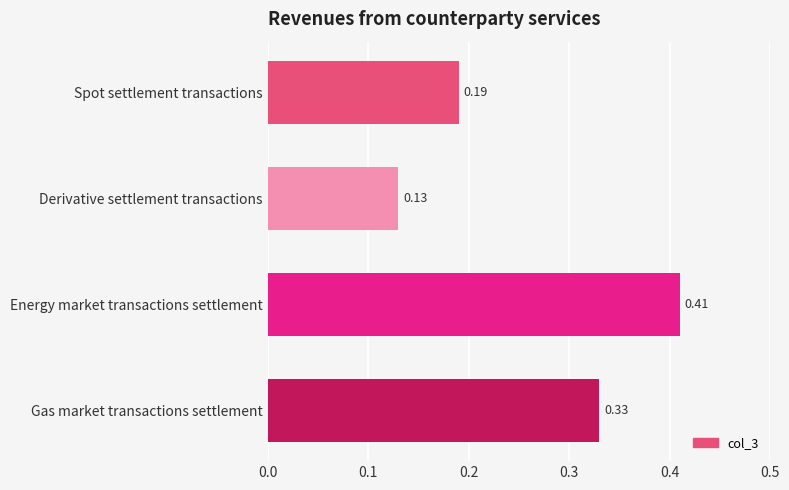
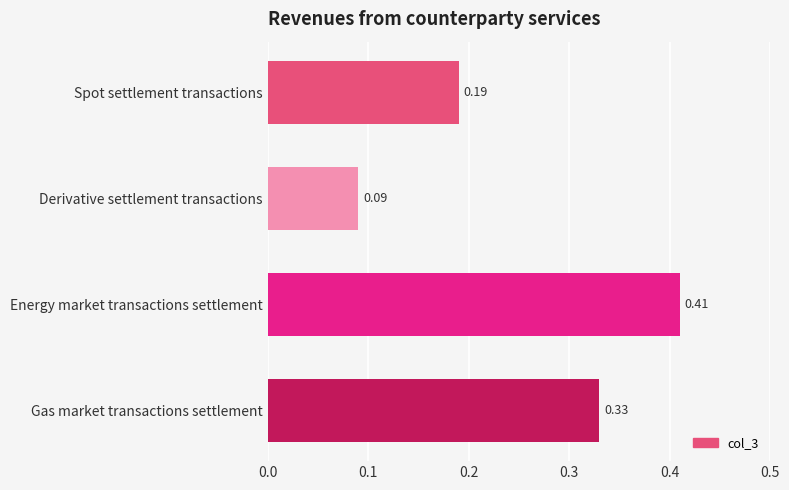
Derivative settlement transactions: 0.13 -> 0.09
